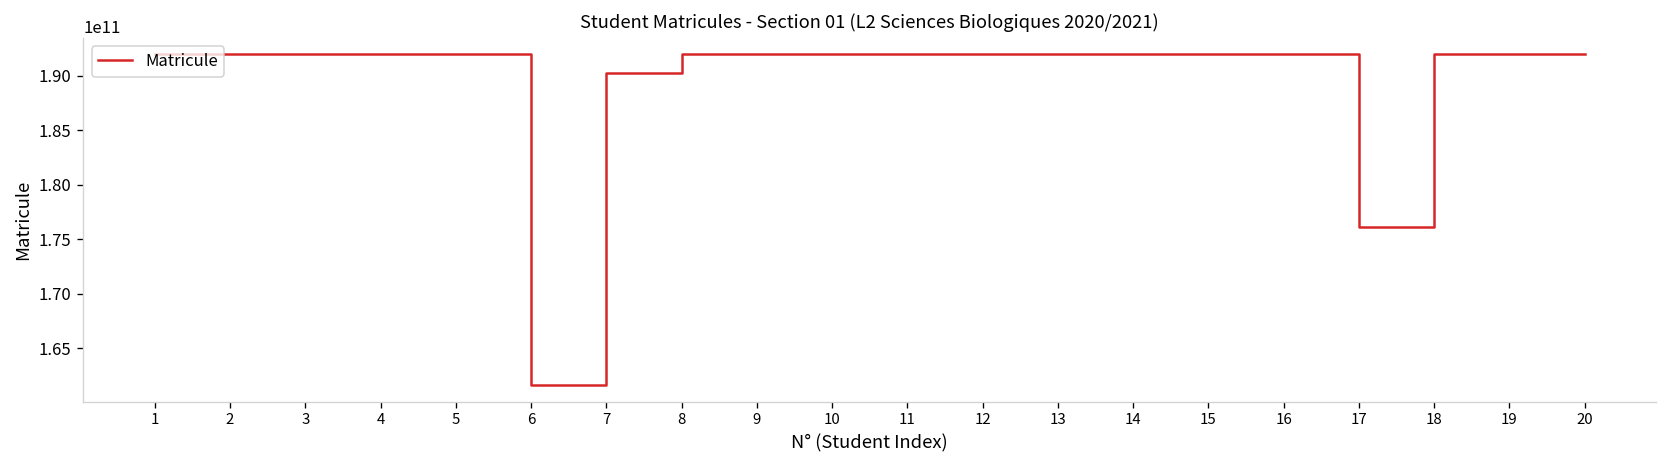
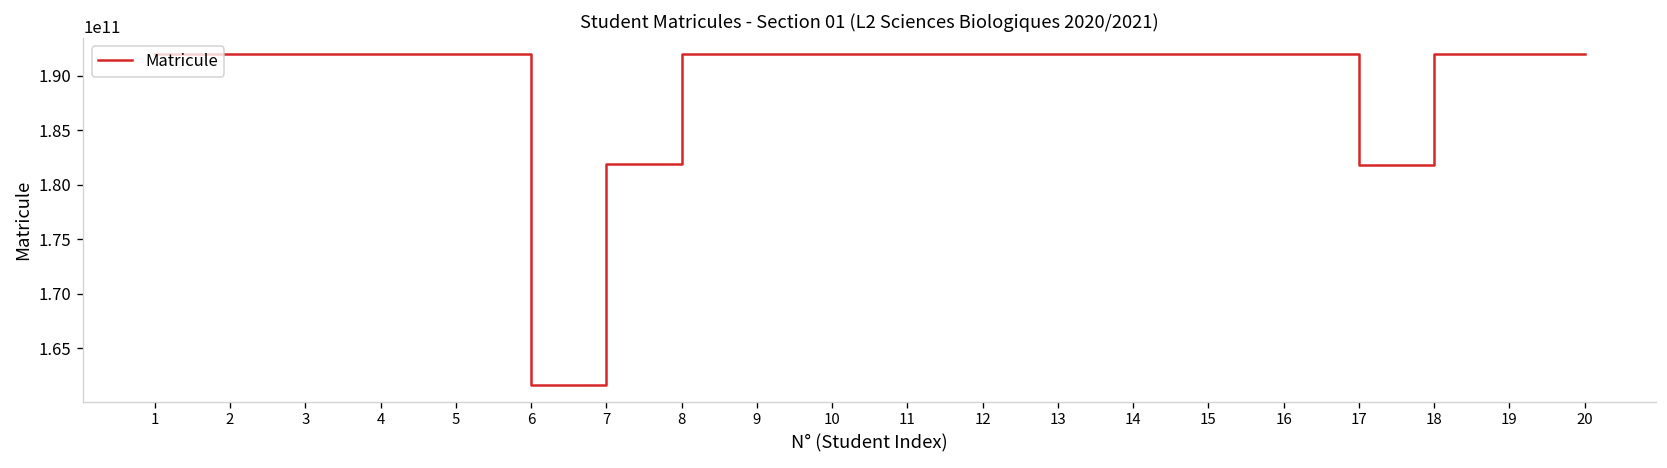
7: 190000000000 -> 182000000000
17: 176000000000 -> 182000000000
